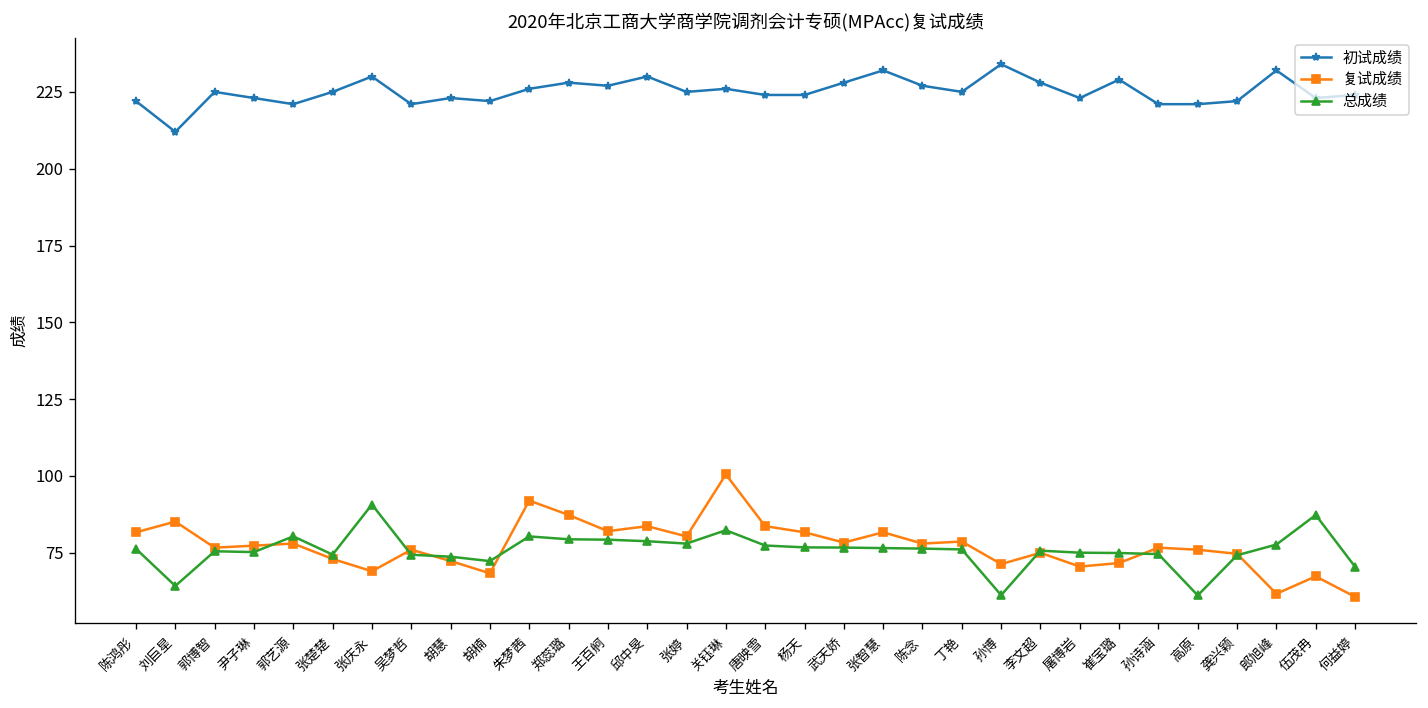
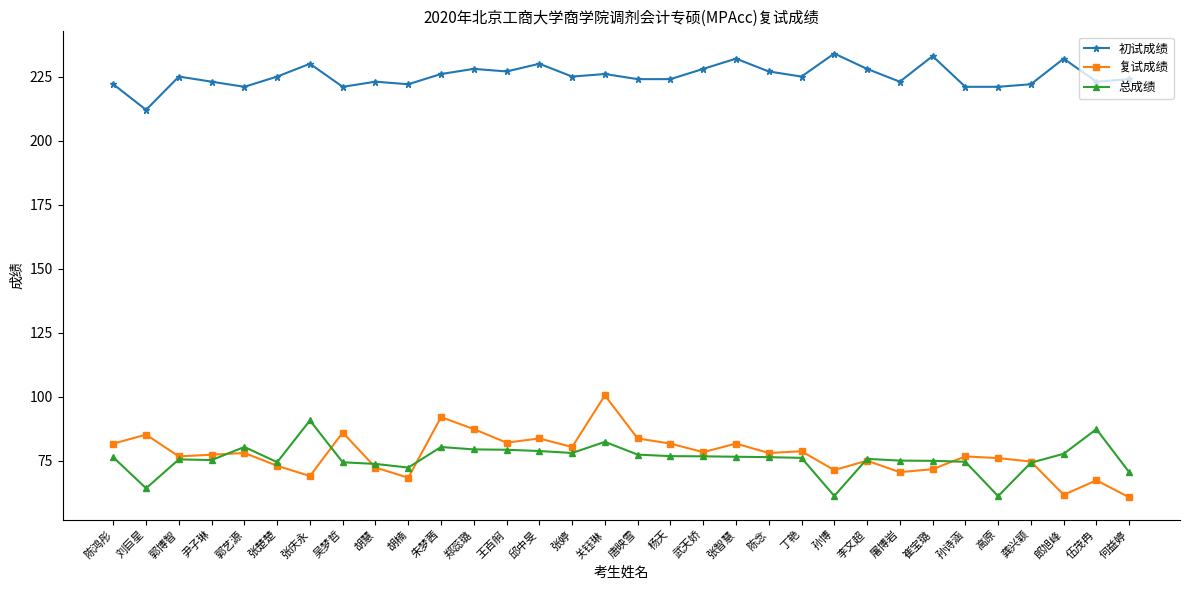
复试成绩, 吴梦哲: 76 -> 86
初试成绩, 崔宝璐: 229 -> 233
